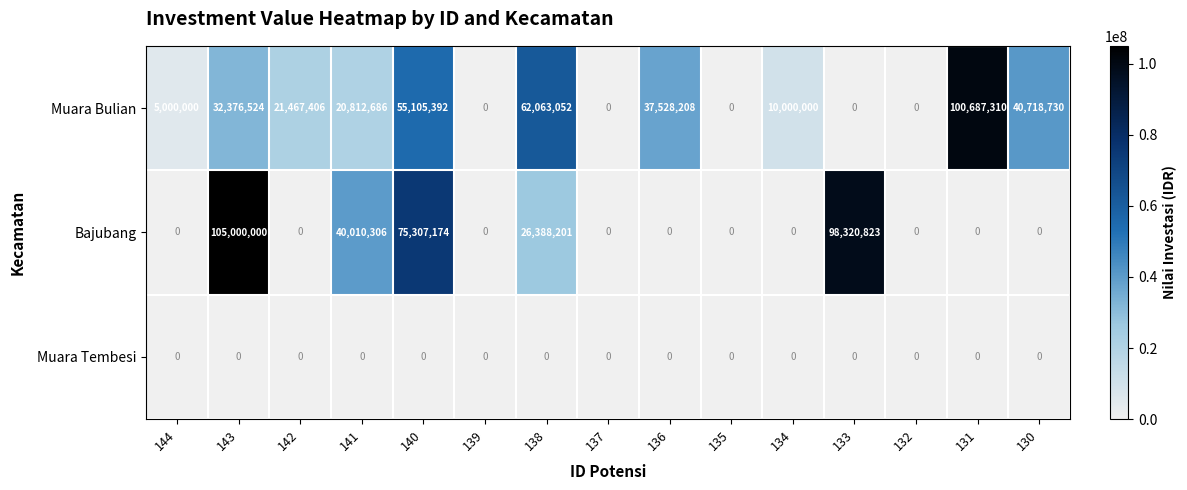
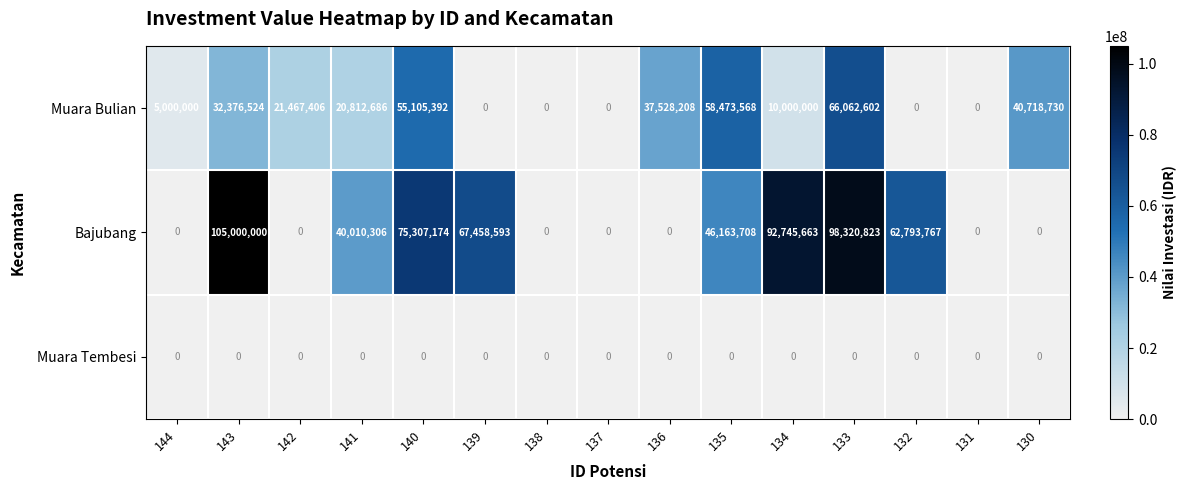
Muara Bulian, 138: 62,063,052 -> 0
Muara Bulian, 135: 0 -> 58,473,568
Muara Bulian, 133: 0 -> 66,062,602
Muara Bulian, 131: 100,687,310 -> 0
Bajubang, 139: 0 -> 67,458,593
Bajubang, 138: 26,388,201 -> 0
Bajubang, 135: 0 -> 46,163,708
Bajubang, 134: 0 -> 92,745,663
Bajubang, 132: 0 -> 62,793,767
